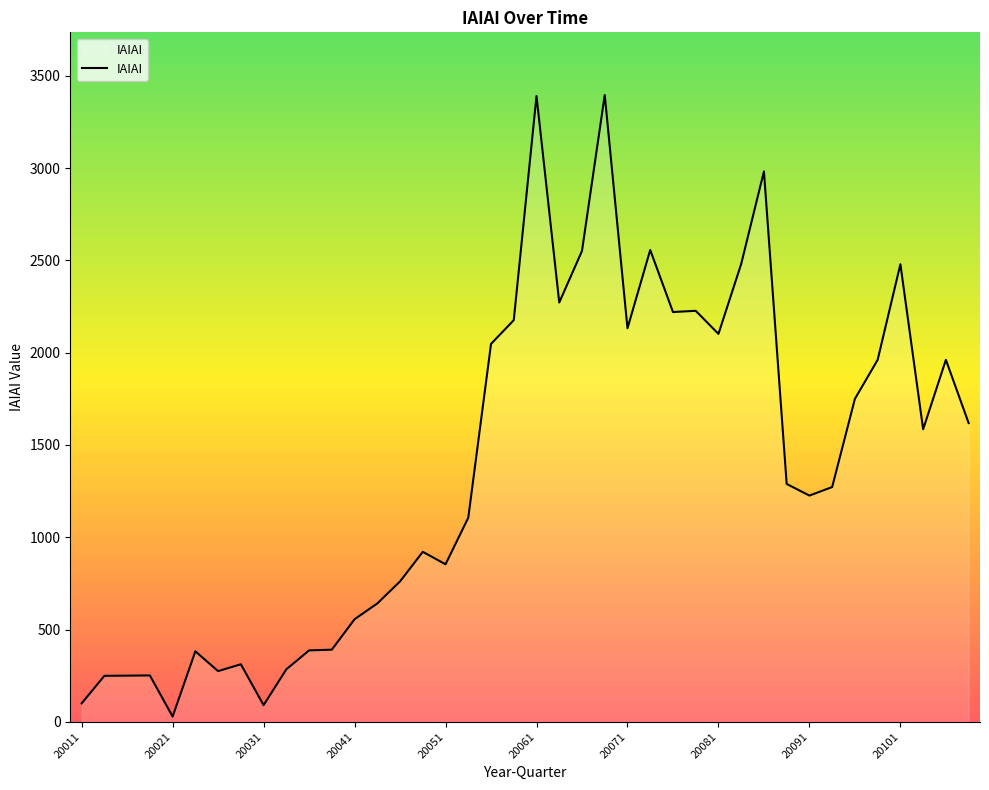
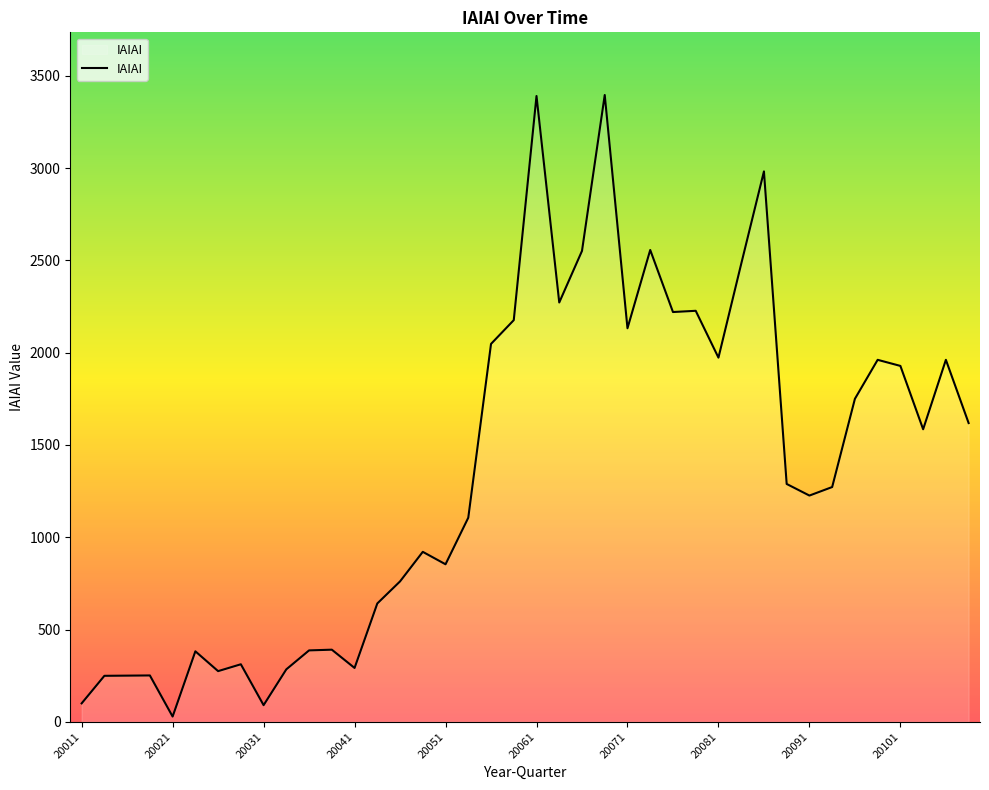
20041: 560 -> 290
20081: 2100 -> 1970
20101: 2480 -> 1930
